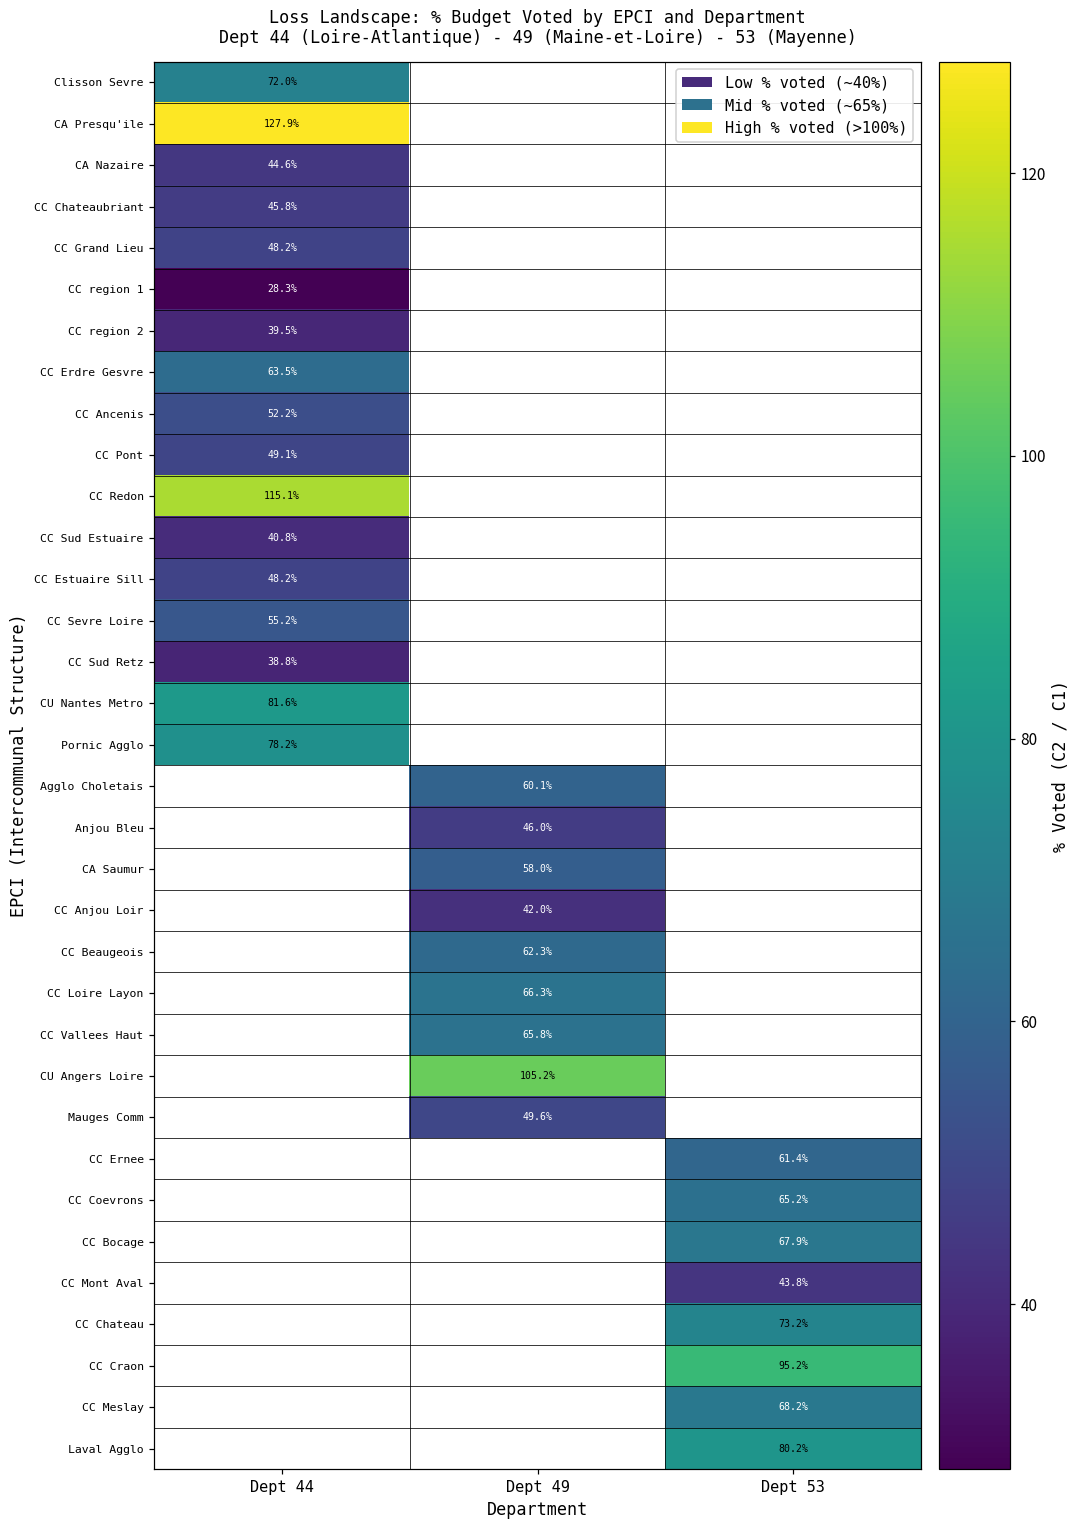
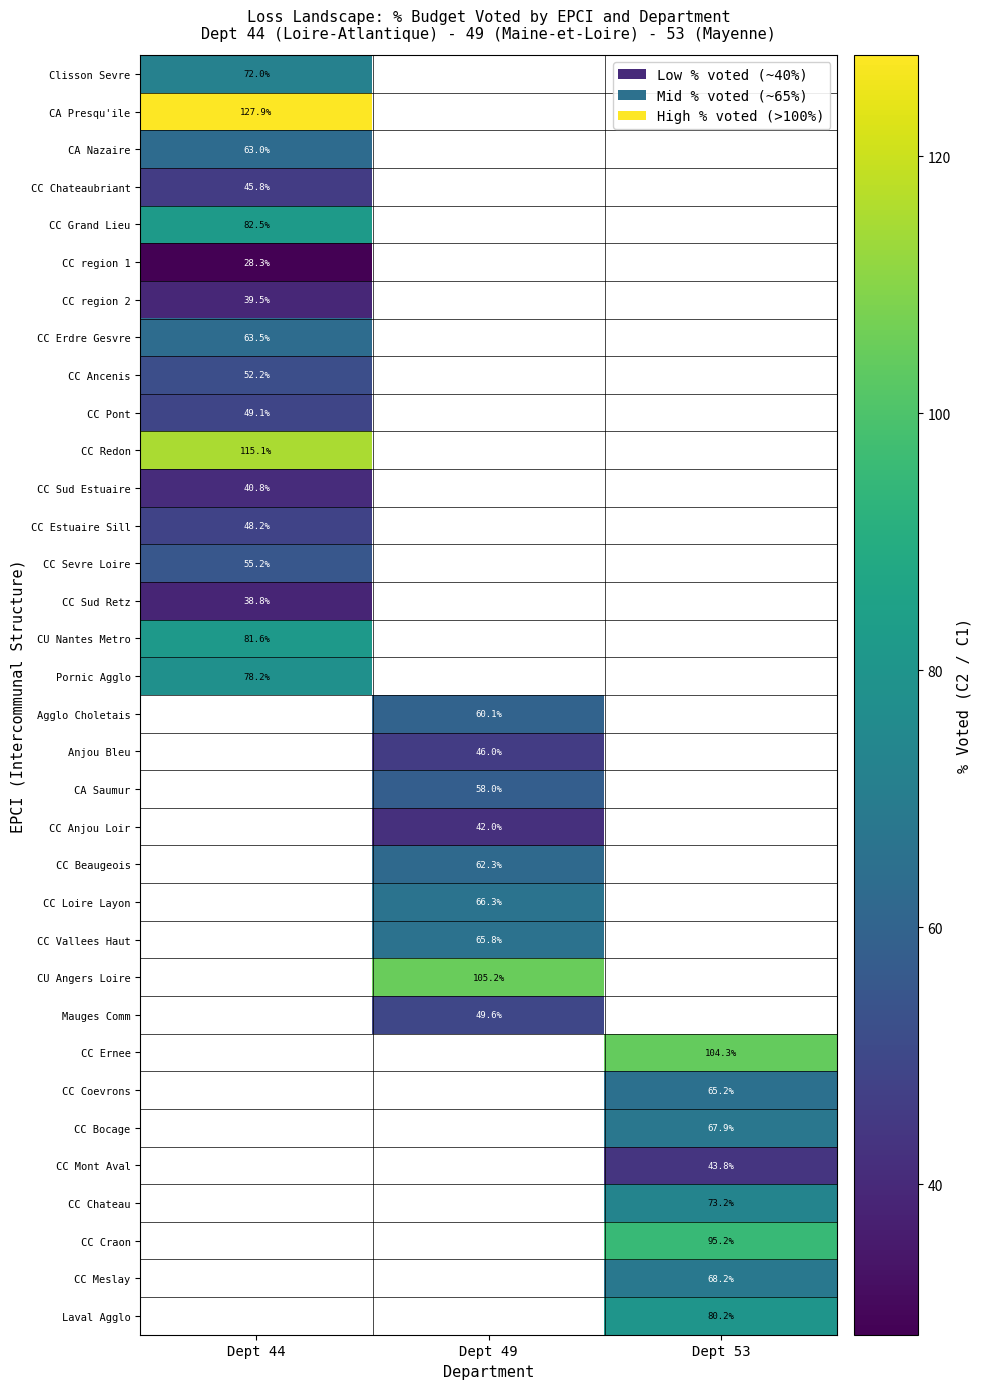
CA Nazaire, Dept 44: 44.6% -> 63.0%
CC Grand Lieu, Dept 44: 48.2% -> 82.5%
CC Ernee, Dept 53: 61.4% -> 104.3%
